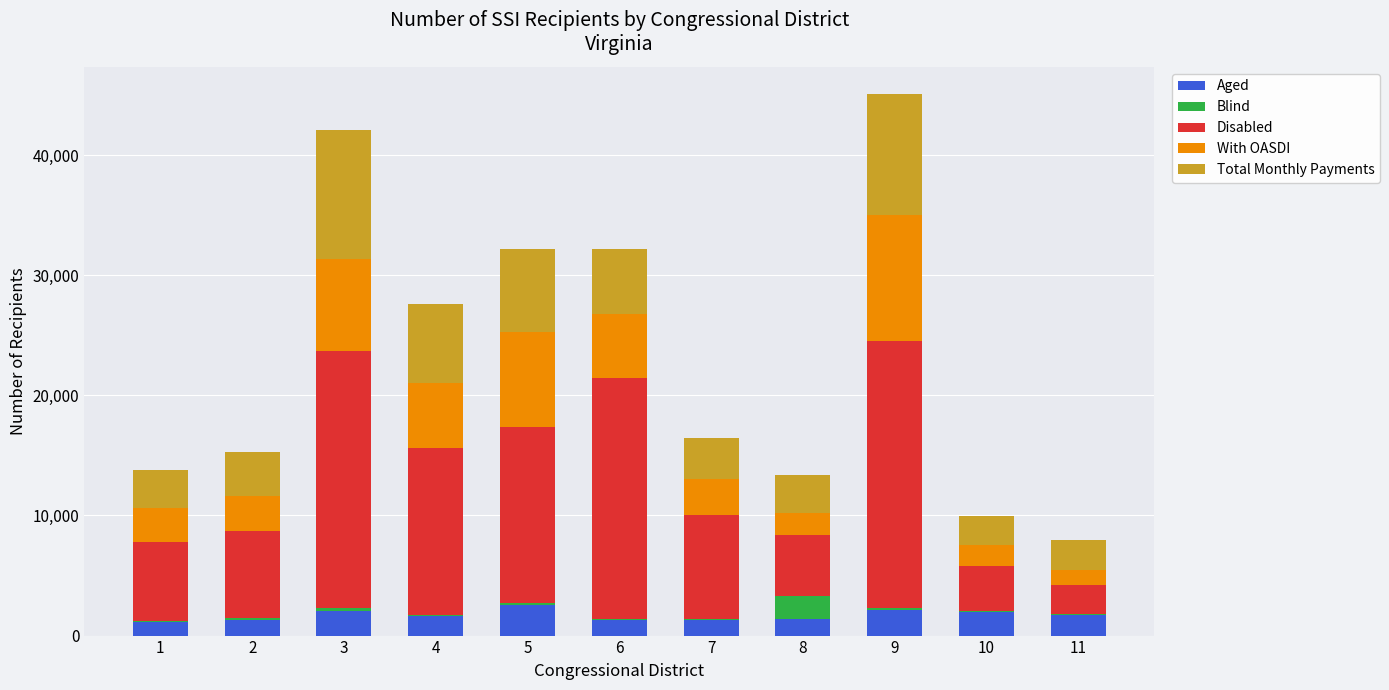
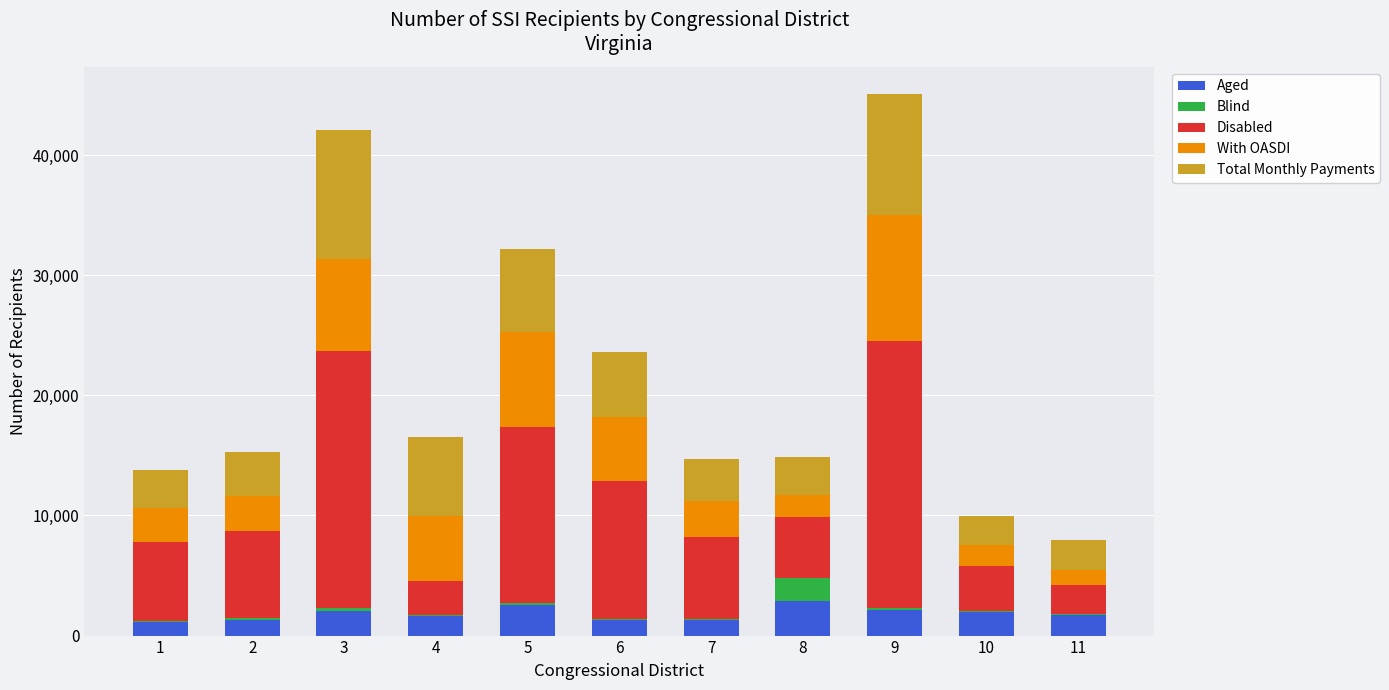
Disabled, 4: 13,800 -> 2,800
Disabled, 6: 20,000 -> 11,500
Disabled, 7: 8,700 -> 6,900
Aged, 8: 1,400 -> 2,900
